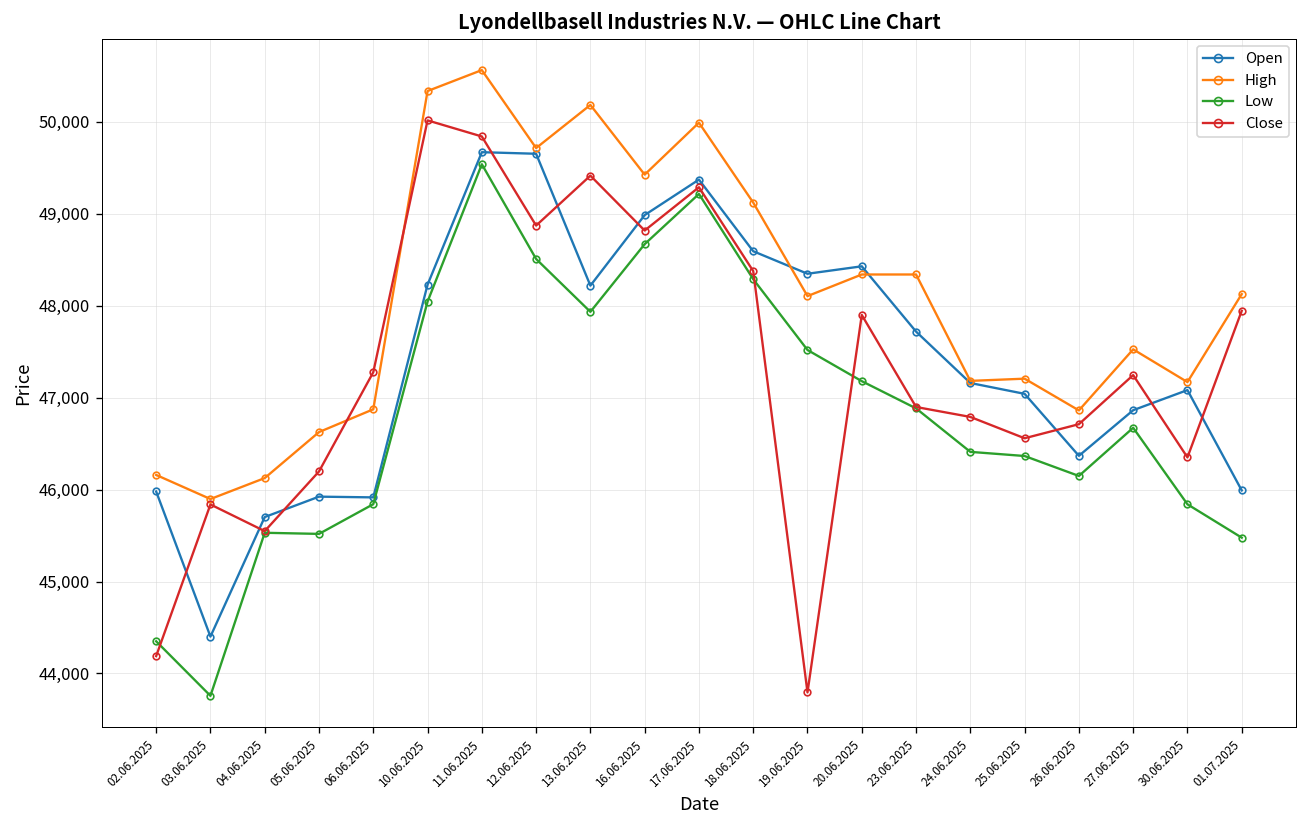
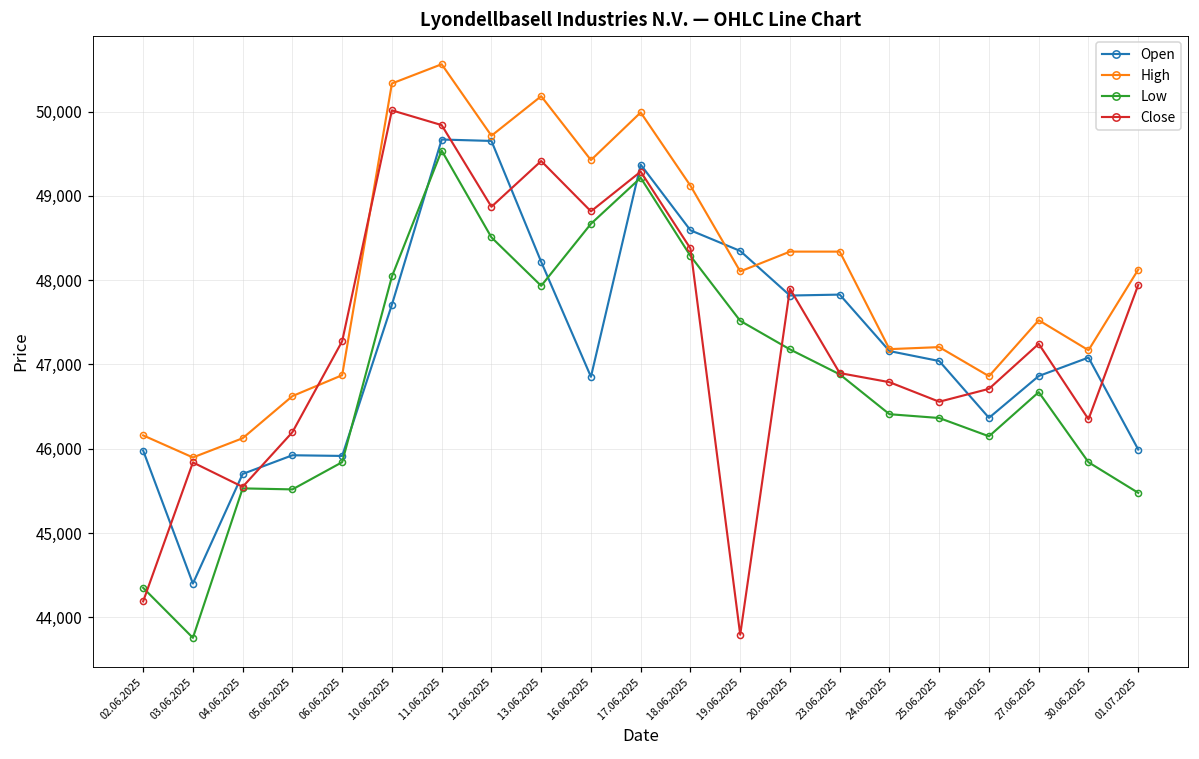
Open, 10.06.2025: 48,200 -> 47,700
Open, 16.06.2025: 49,000 -> 46,900
Open, 20.06.2025: 48,400 -> 47,800
Open, 23.06.2025: 47,700 -> 47,800
